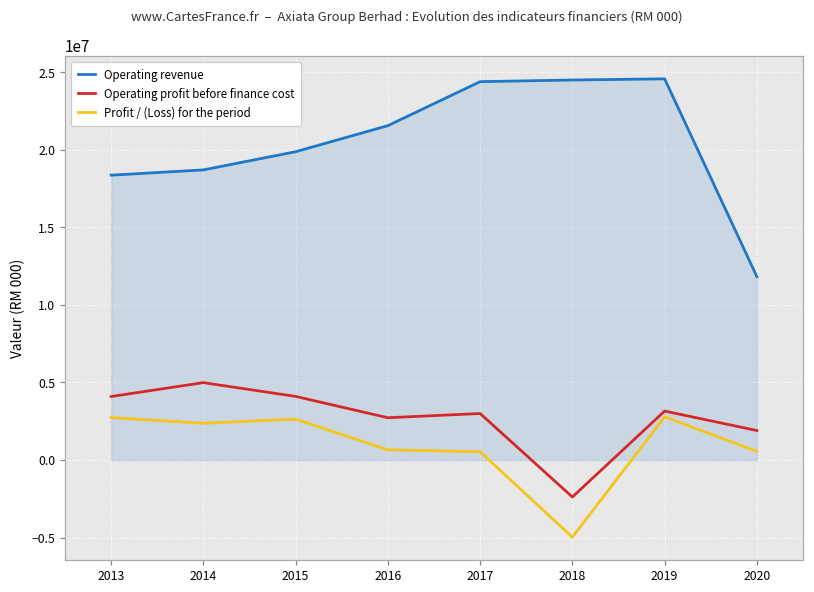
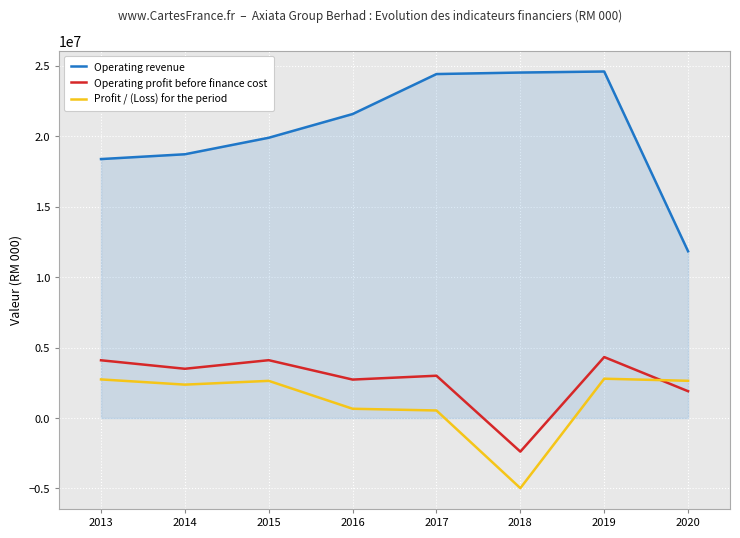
Operating profit before finance cost, 2014: 5000000 -> 3500000
Operating profit before finance cost, 2019: 3200000 -> 4300000
Profit / (Loss) for the period, 2020: 600000 -> 2600000
